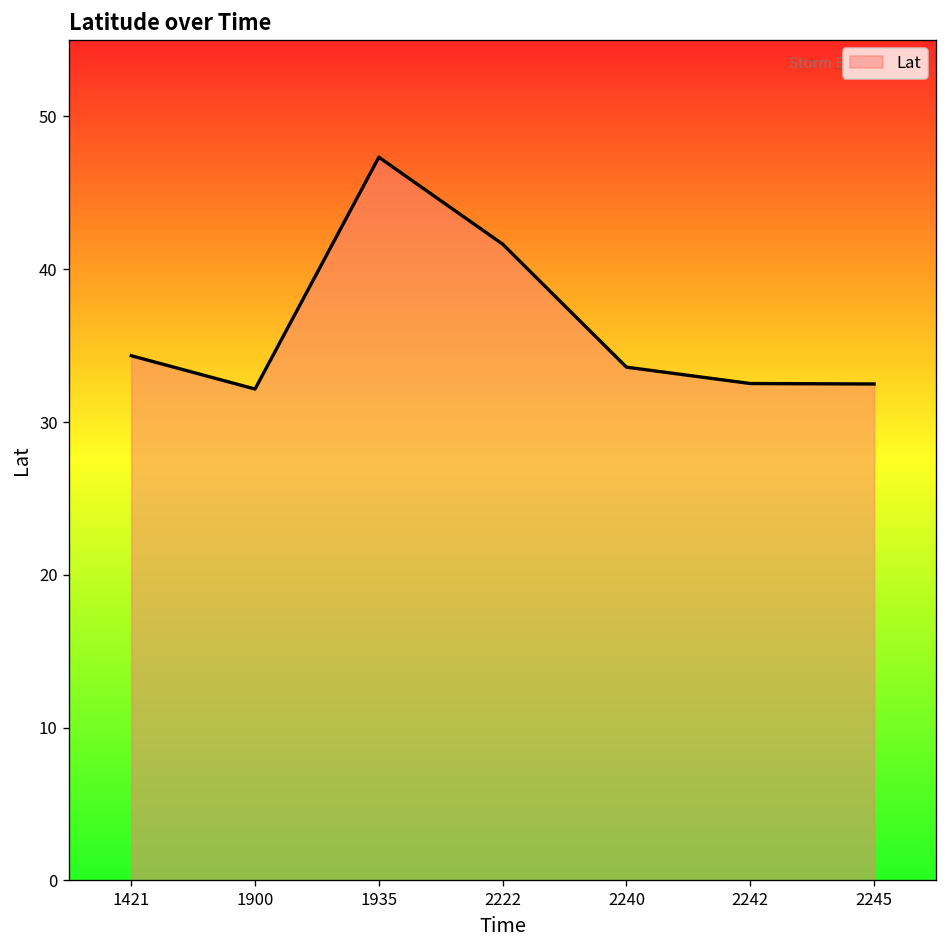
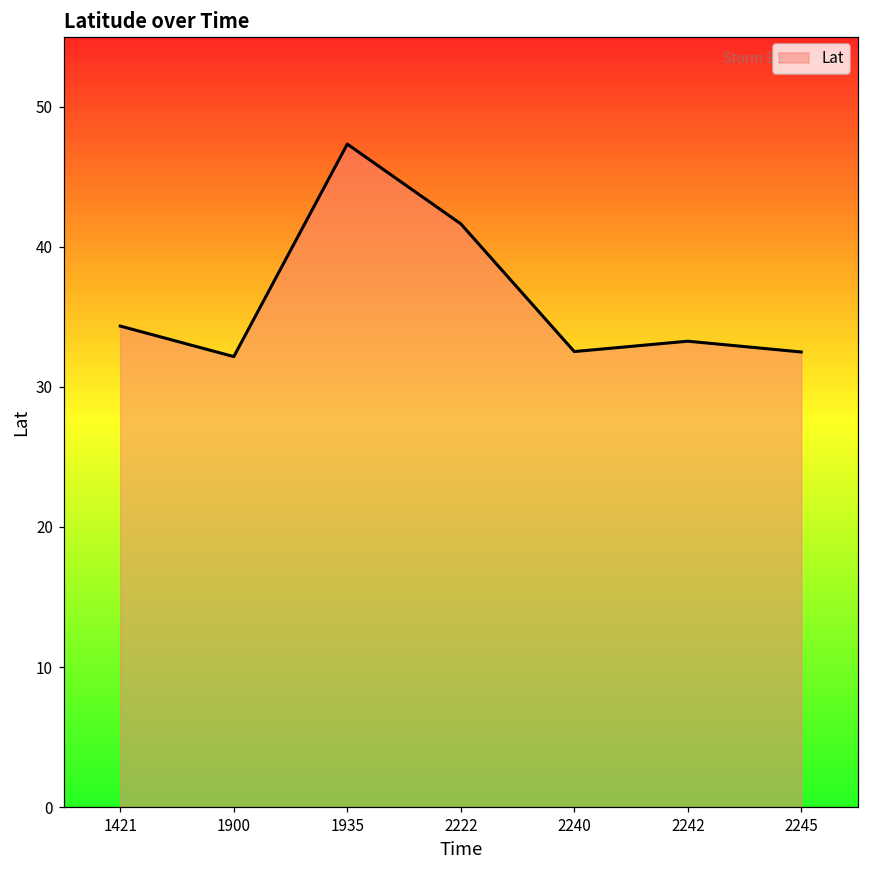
2240: 33.6 -> 32.5
2242: 32.5 -> 33.3
